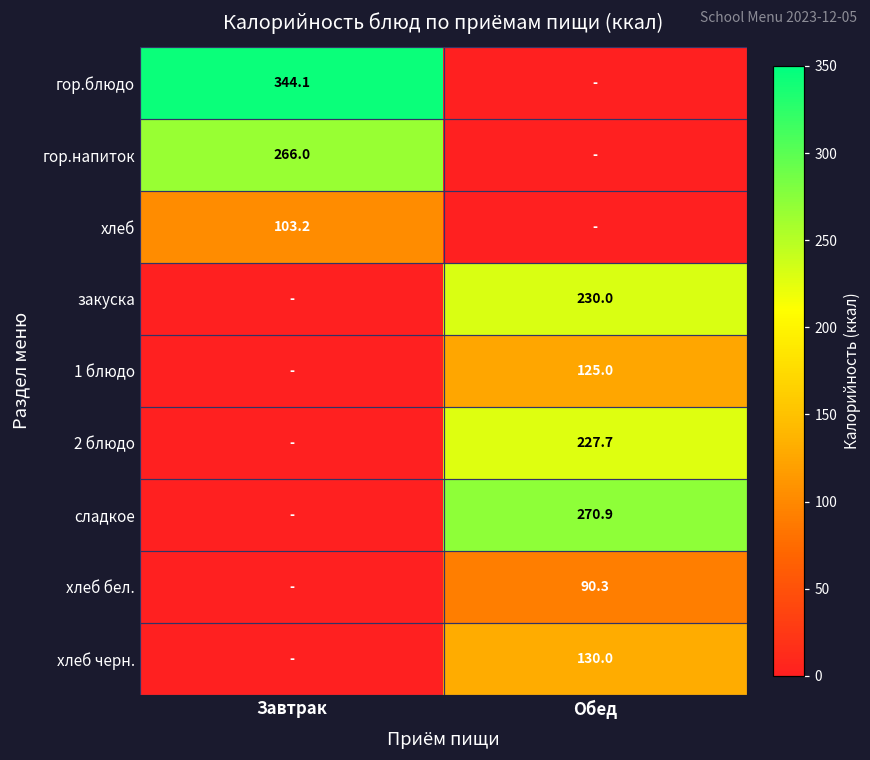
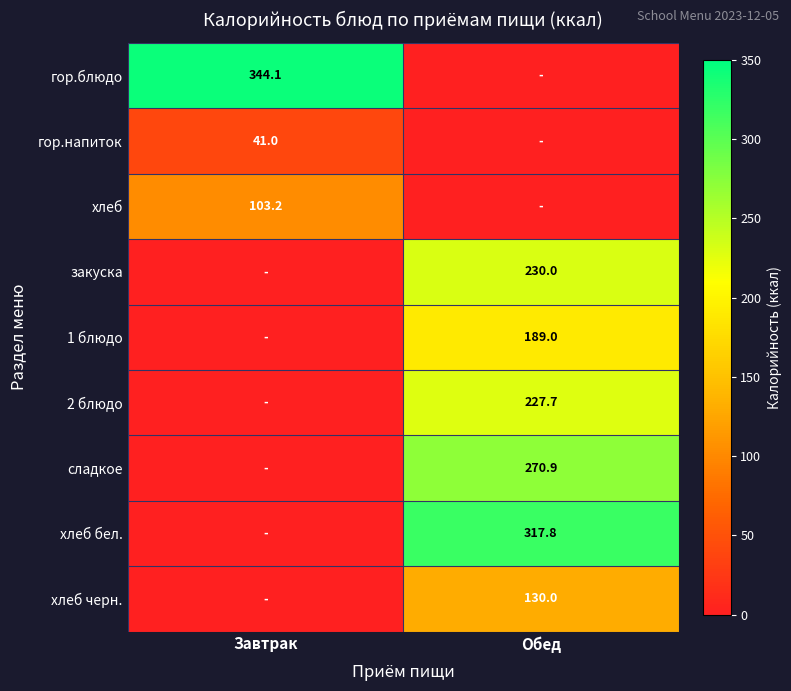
гор.напиток, Завтрак: 266.0 -> 41.0
1 блюдо, Обед: 125.0 -> 189.0
хлеб бел., Обед: 90.3 -> 317.8
